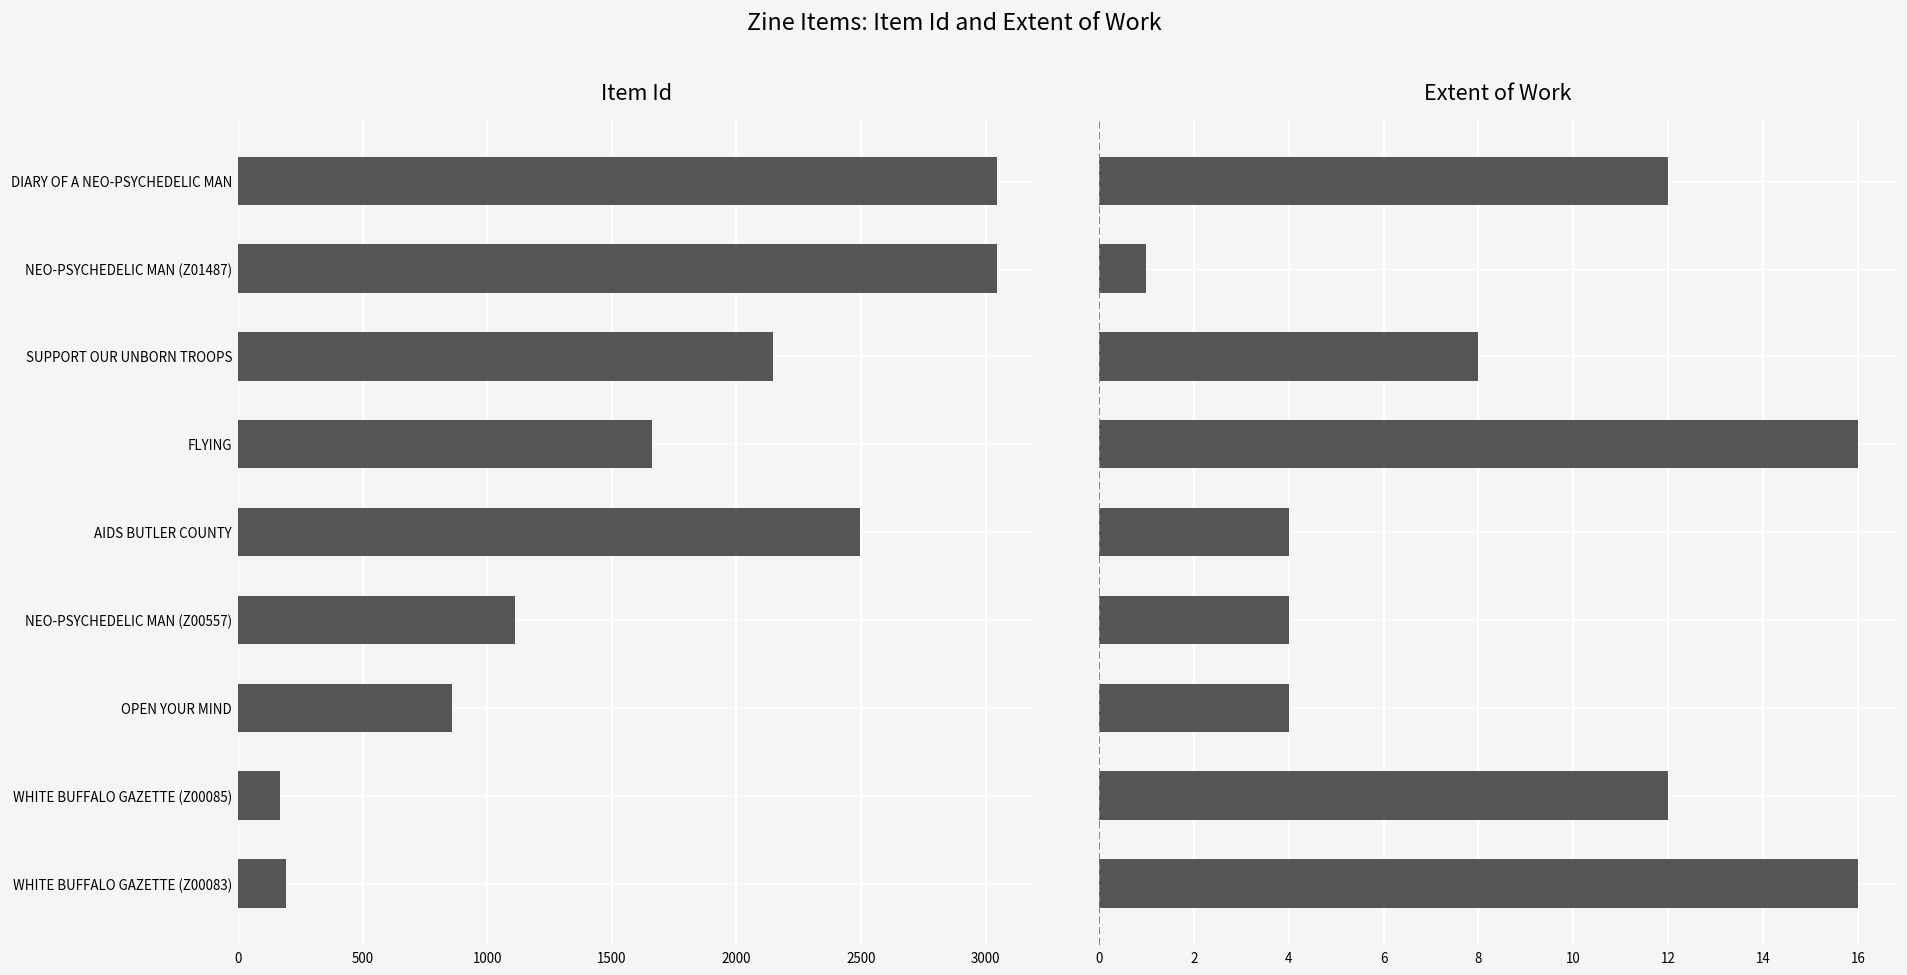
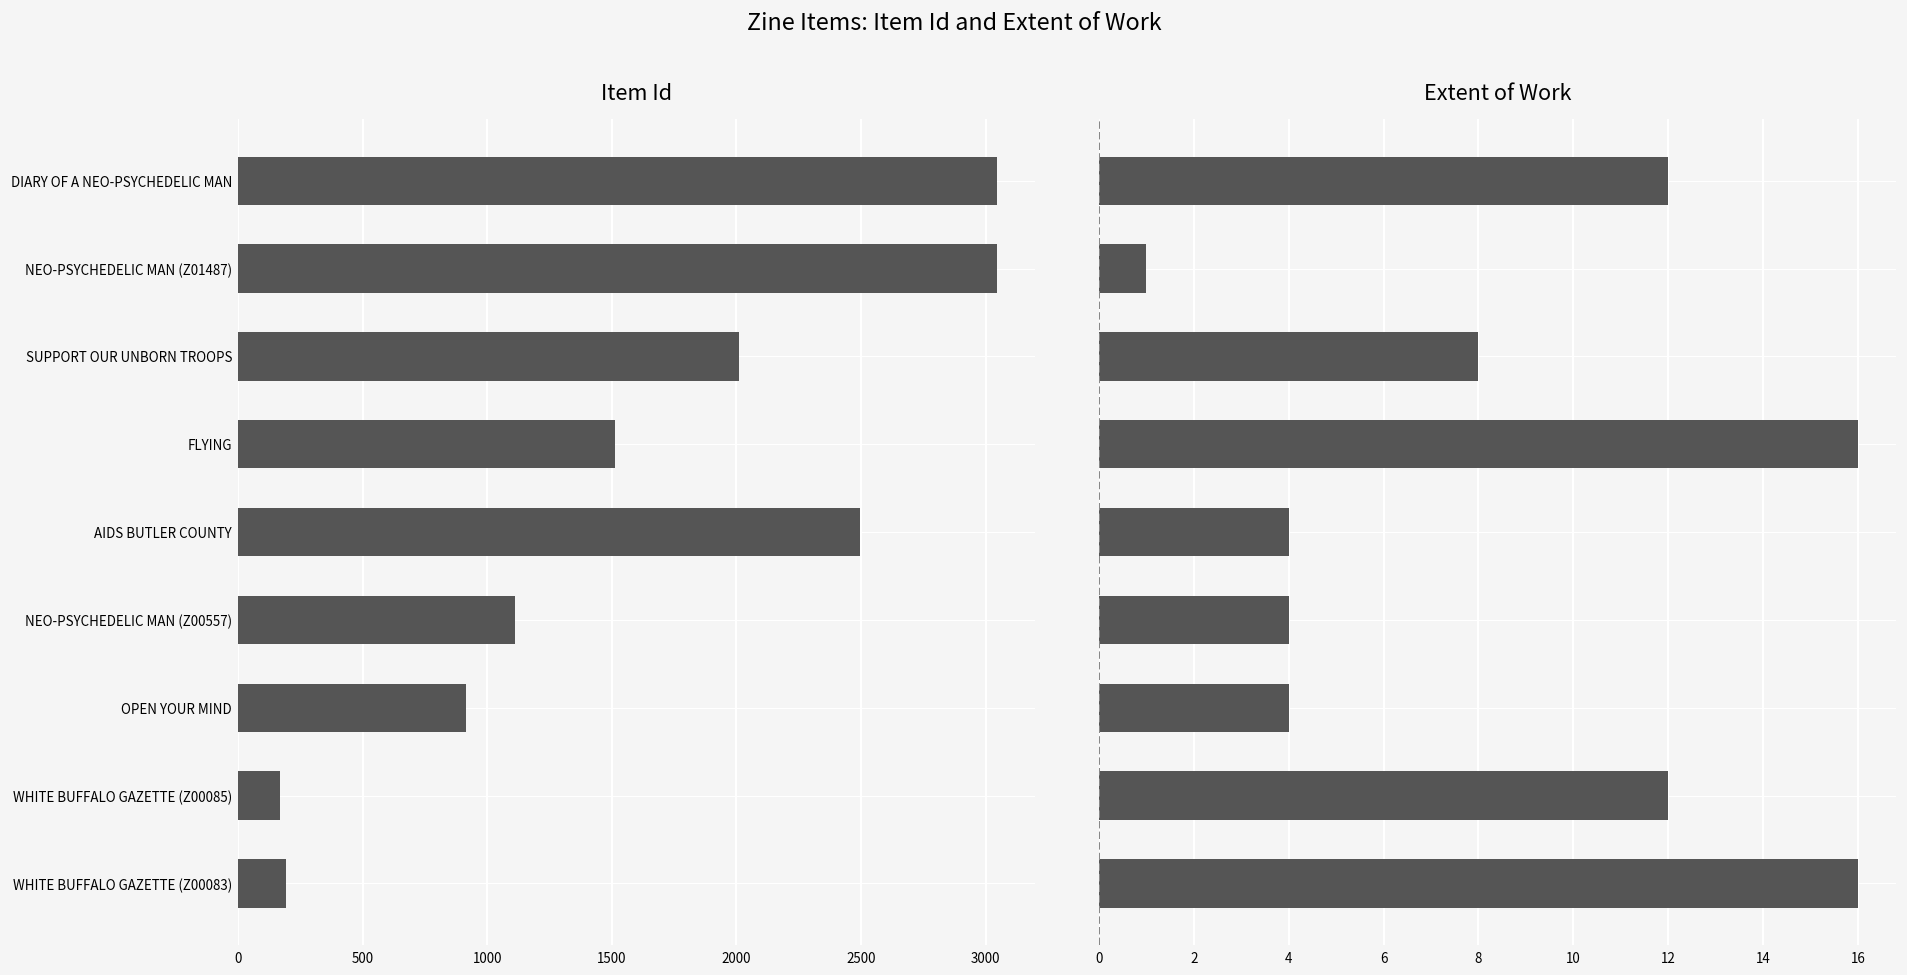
Item Id, SUPPORT OUR UNBORN TROOPS: 2150 -> 2010
Item Id, FLYING: 1660 -> 1510
Item Id, OPEN YOUR MIND: 860 -> 920
